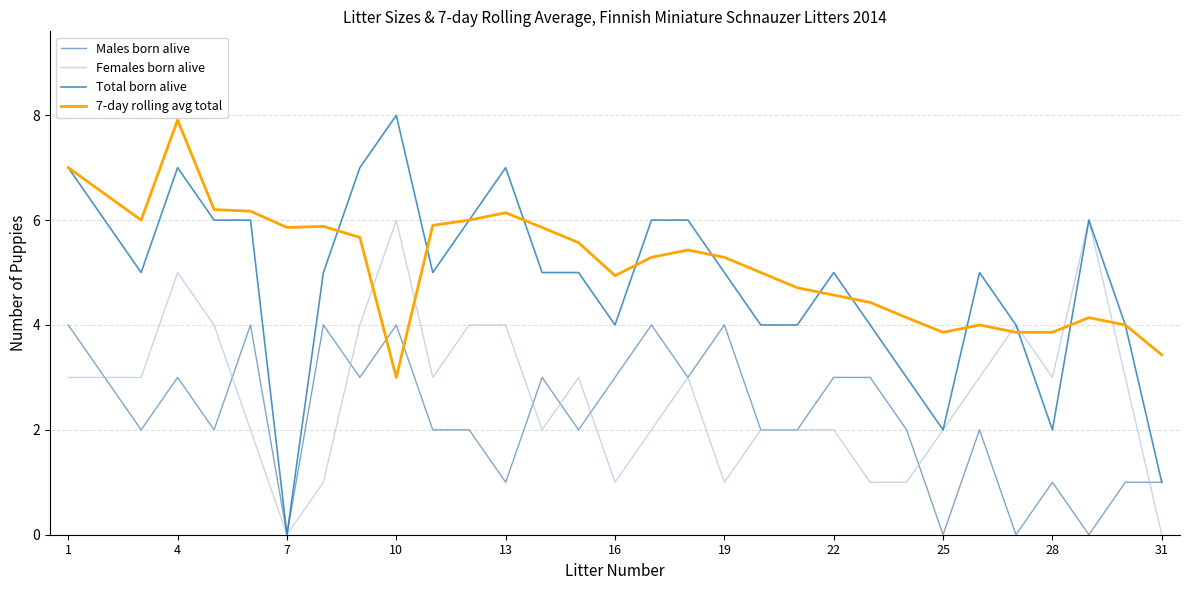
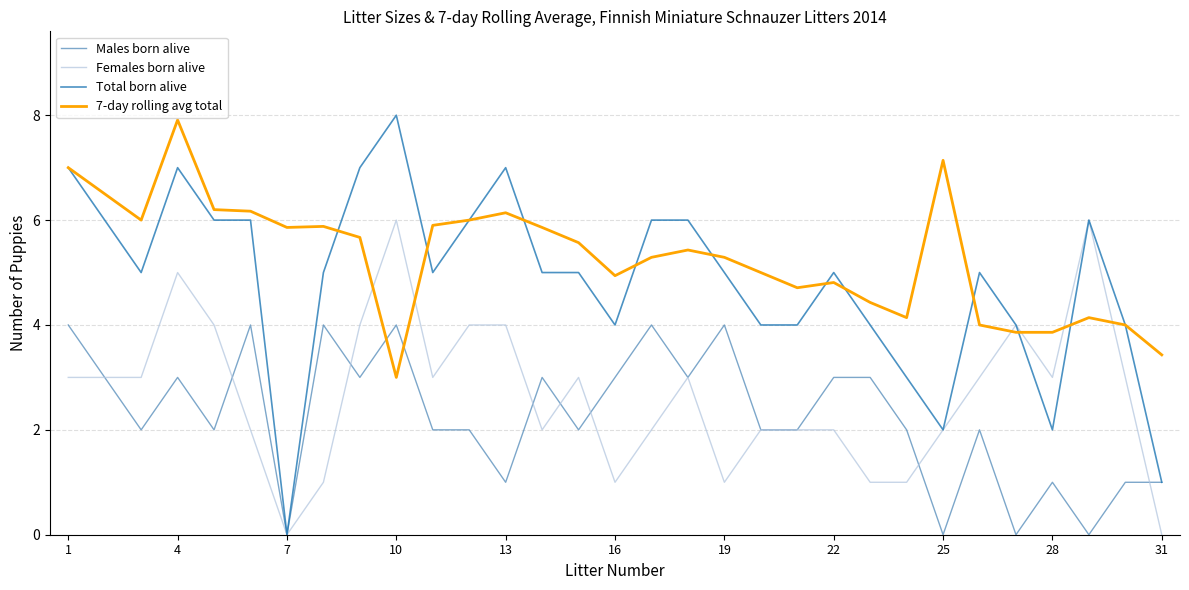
7-day rolling avg total, 22: 4.6 -> 4.8
7-day rolling avg total, 25: 3.9 -> 7.1
